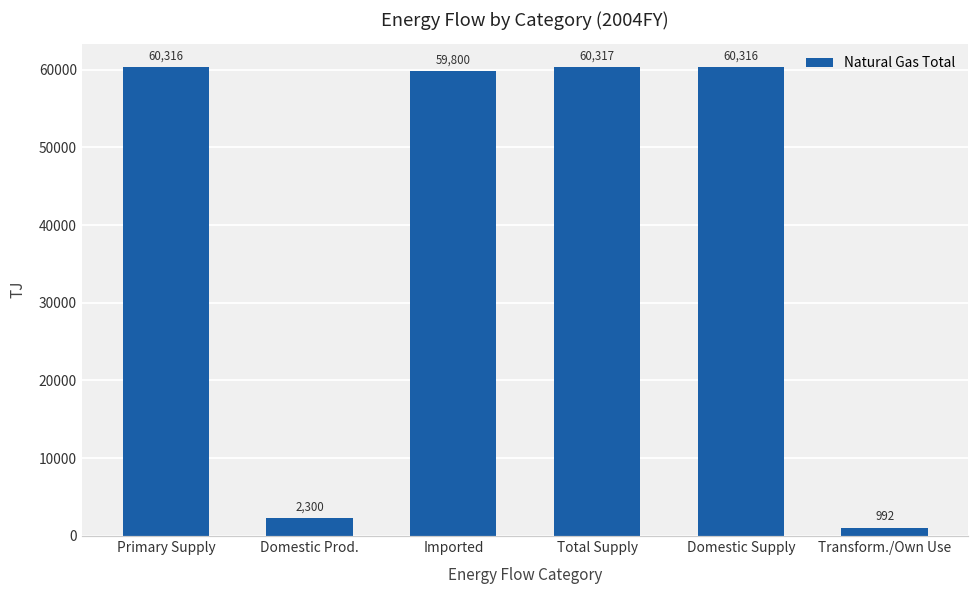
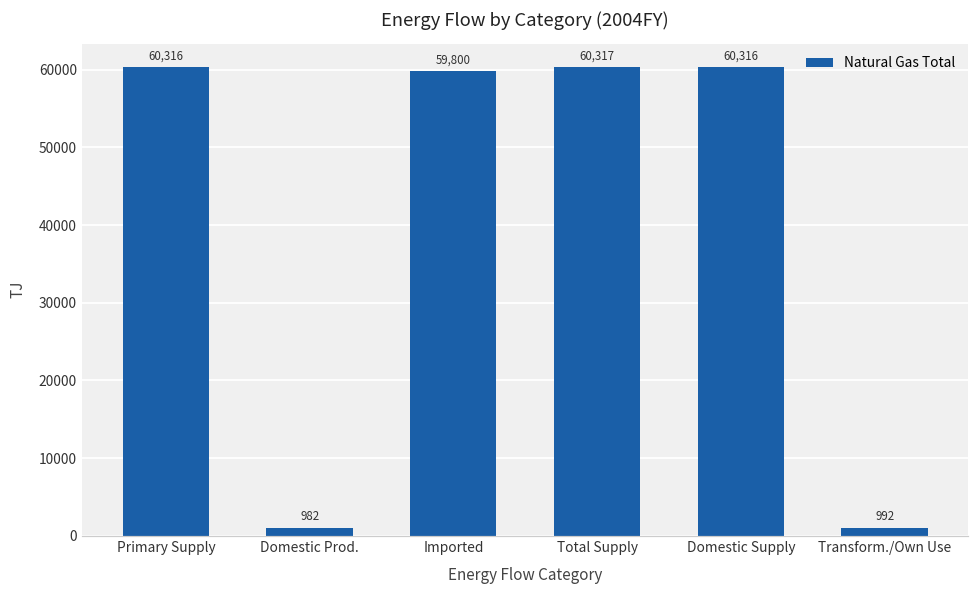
Domestic Prod.: 2,300 -> 982
